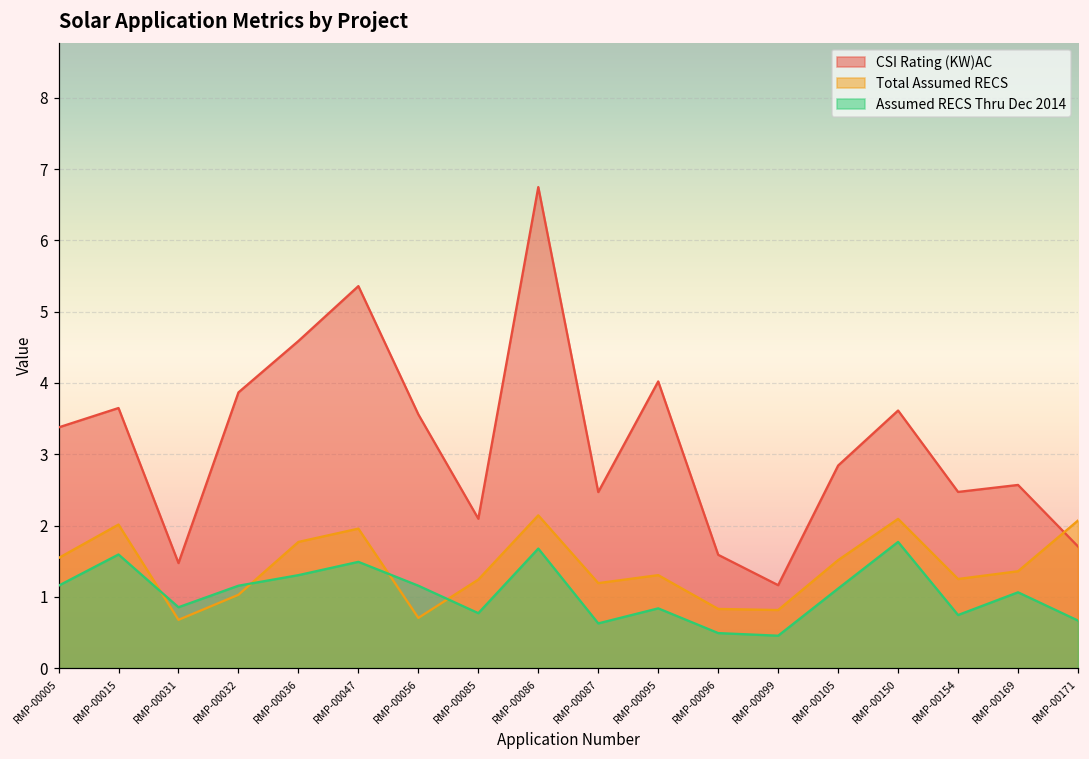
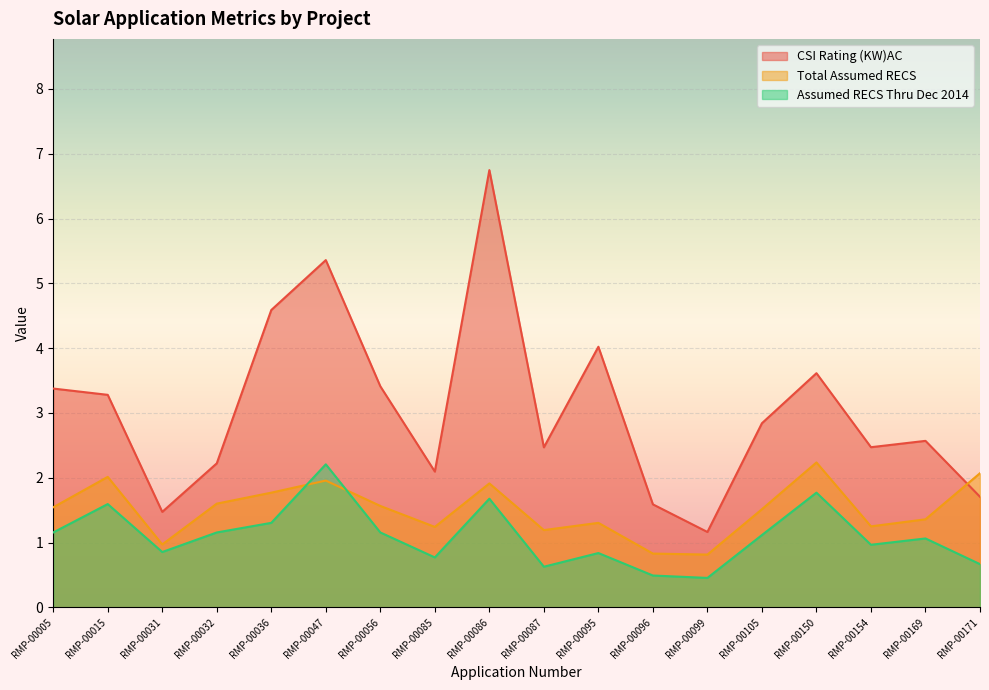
CSI Rating (KW)AC, RMP-00015: 3.6 -> 3.3
Total Assumed RECS, RMP-00031: 0.7 -> 1.0
CSI Rating (KW)AC, RMP-00032: 3.9 -> 2.2
Total Assumed RECS, RMP-00032: 1.0 -> 1.6
Assumed RECS Thru Dec 2014, RMP-00047: 1.5 -> 2.2
CSI Rating (KW)AC, RMP-00056: 3.6 -> 3.4
Total Assumed RECS, RMP-00056: 0.7 -> 1.6
Total Assumed RECS, RMP-00086: 2.1 -> 1.9
Total Assumed RECS, RMP-00150: 2.1 -> 2.2
Assumed RECS Thru Dec 2014, RMP-00154: 0.7 -> 1.0
